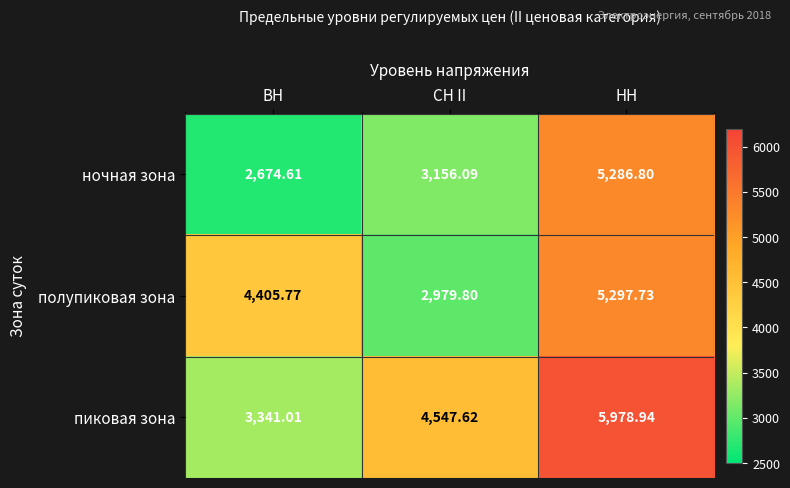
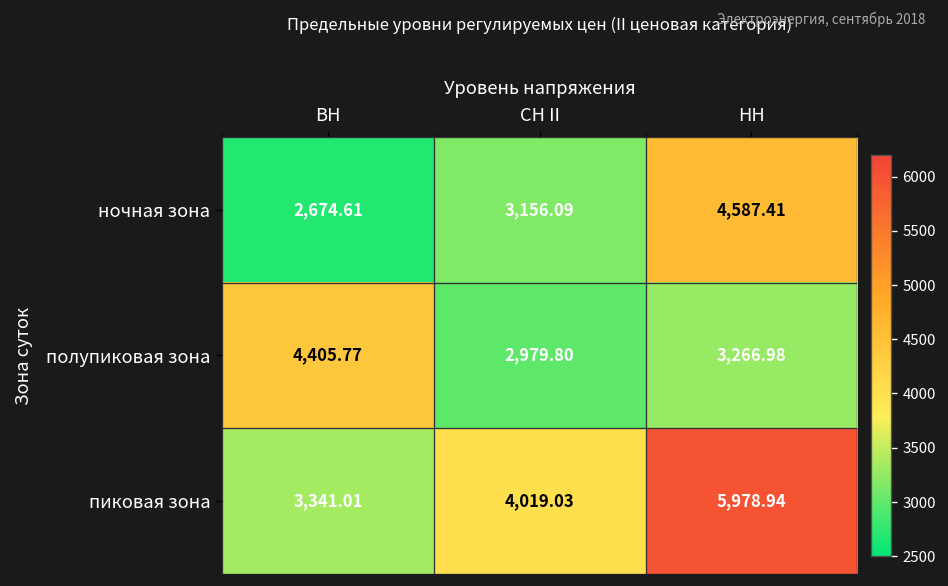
ночная зона, НН: 5,286.80 -> 4,587.41
полупиковая зона, НН: 5,297.73 -> 3,266.98
пиковая зона, СН II: 4,547.62 -> 4,019.03
